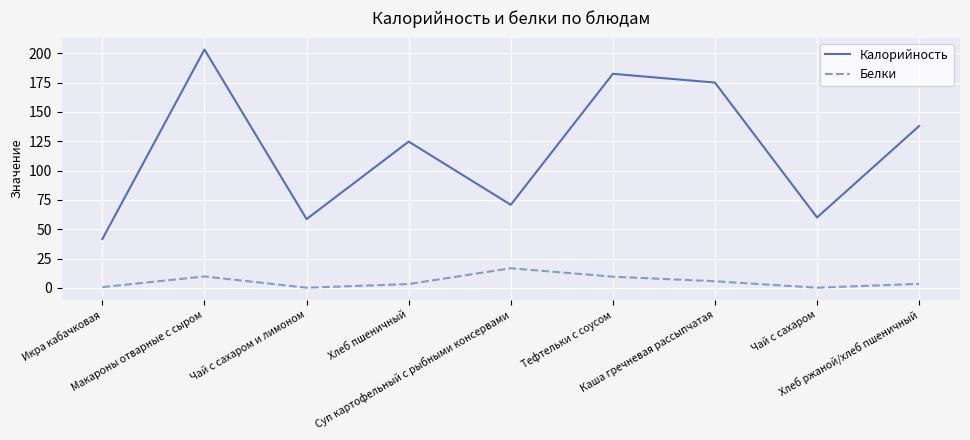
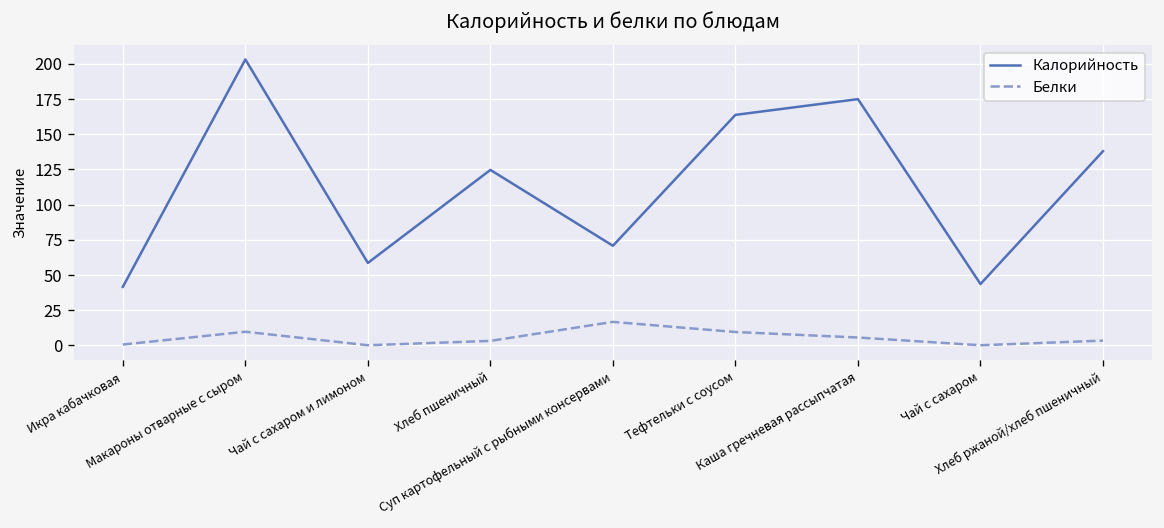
Калорийность, Тефтельки с соусом: 183 -> 164
Калорийность, Чай с сахаром: 60 -> 44
